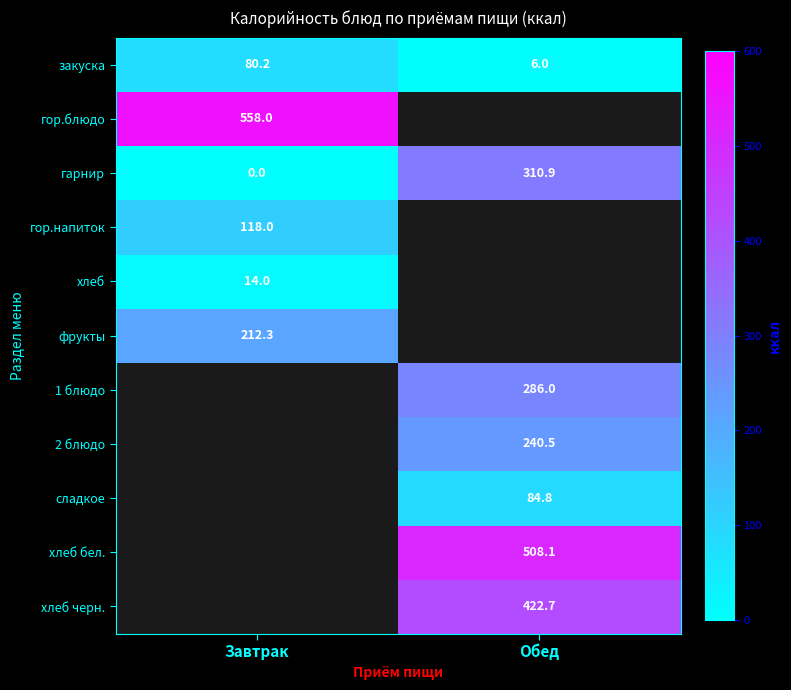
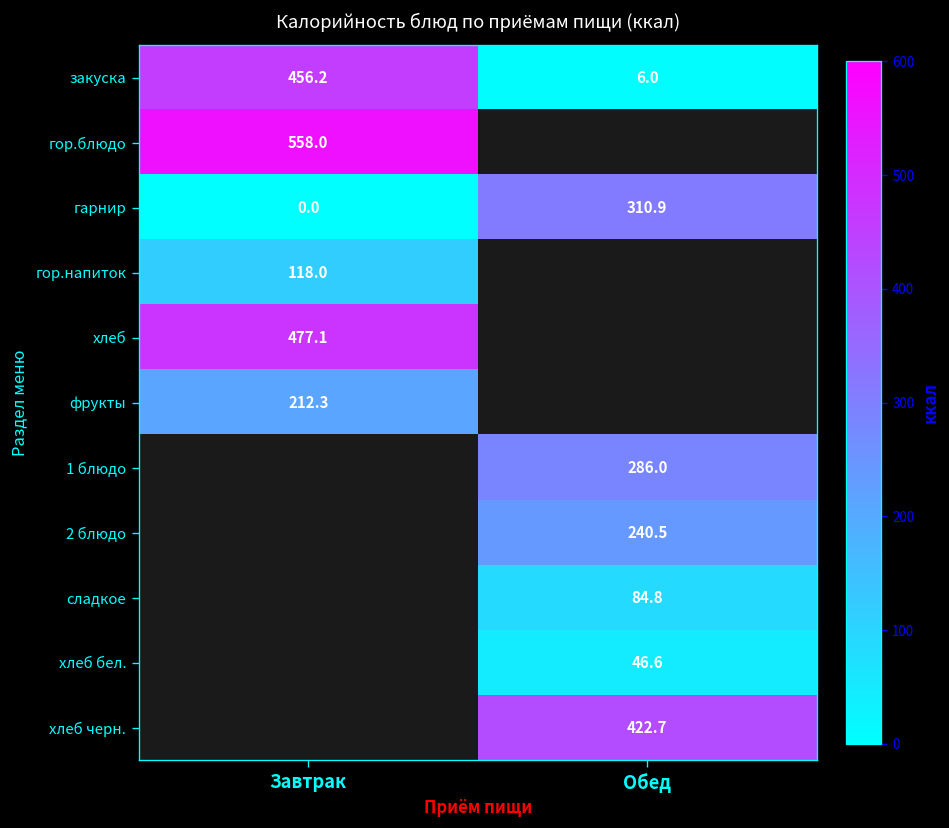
закуска, Завтрак: 80.2 -> 456.2
хлеб, Завтрак: 14.0 -> 477.1
хлеб бел., Обед: 508.1 -> 46.6
